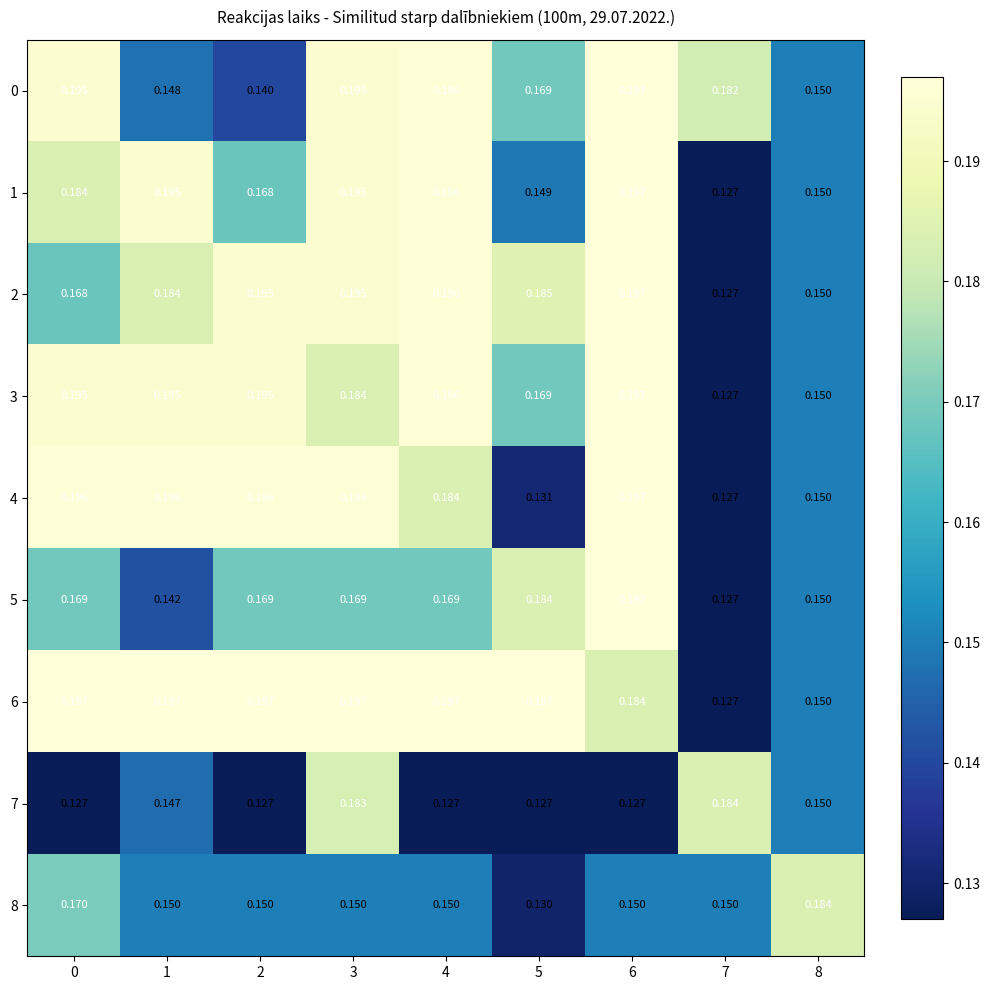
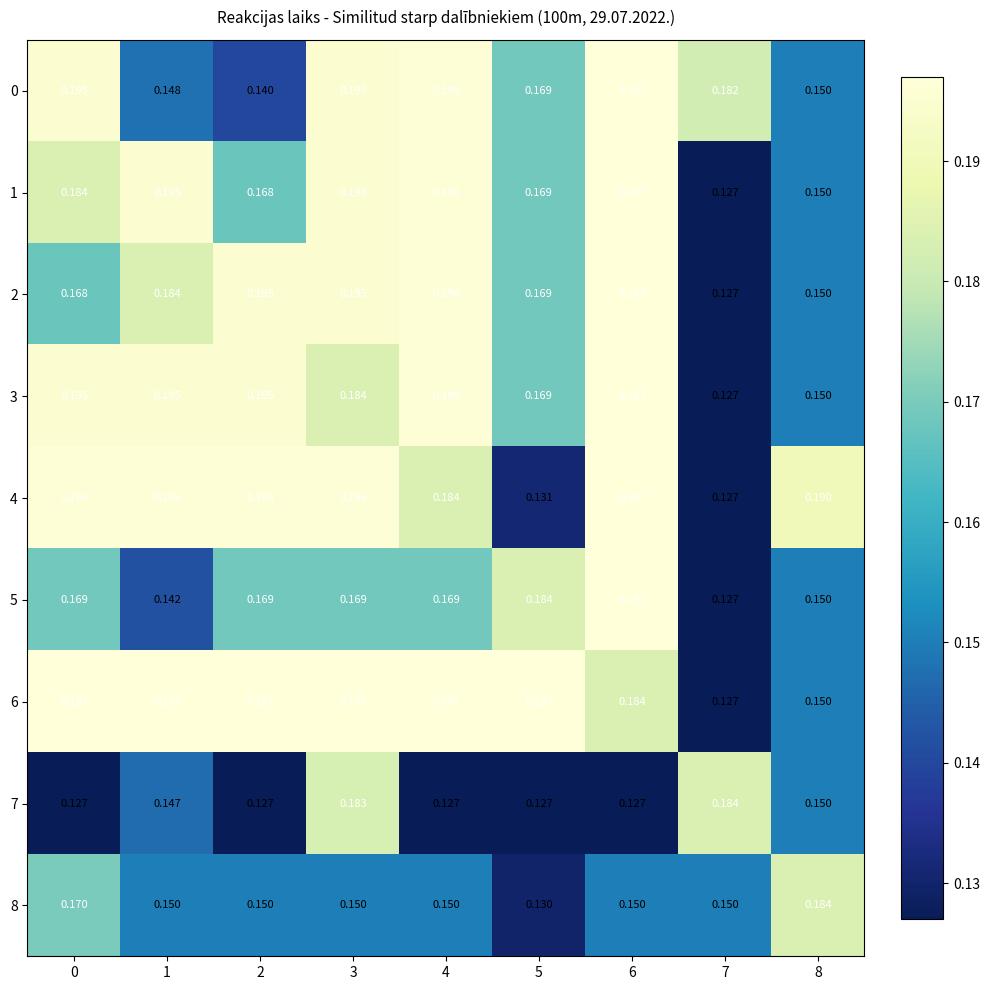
1, 5: 0.149 -> 0.169
2, 5: 0.185 -> 0.169
4, 8: 0.150 -> 0.190
